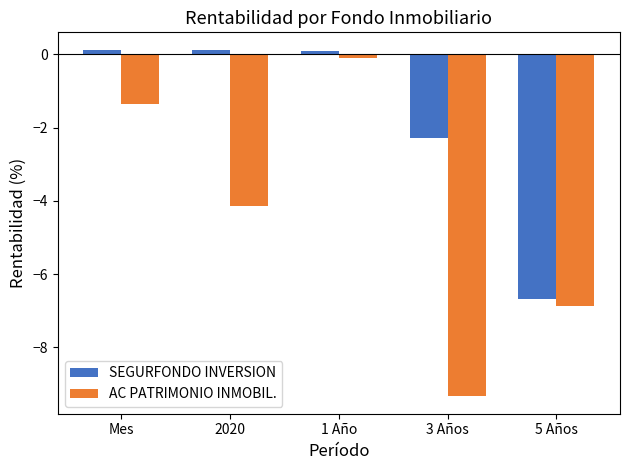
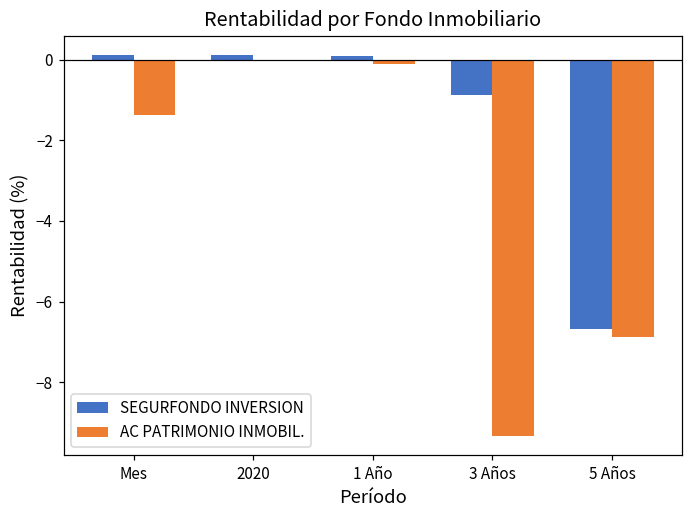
AC PATRIMONIO INMOBIL., 2020: -4.2 -> 0.0
SEGURFONDO INVERSION, 3 Años: -2.3 -> -0.9
